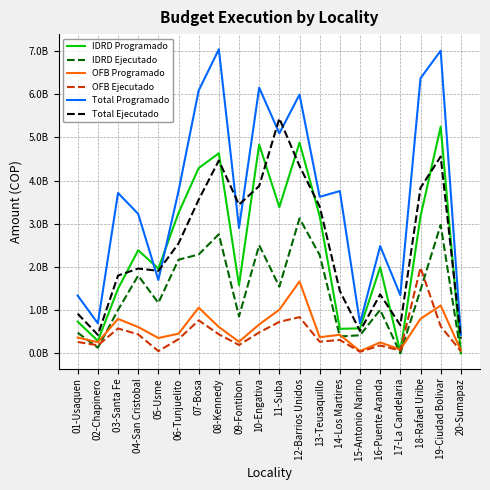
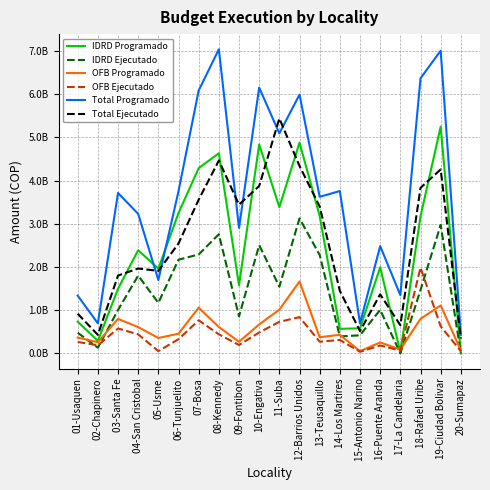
Total Ejecutado, 19-Ciudad Bolivar: 4600000000 -> 4300000000
